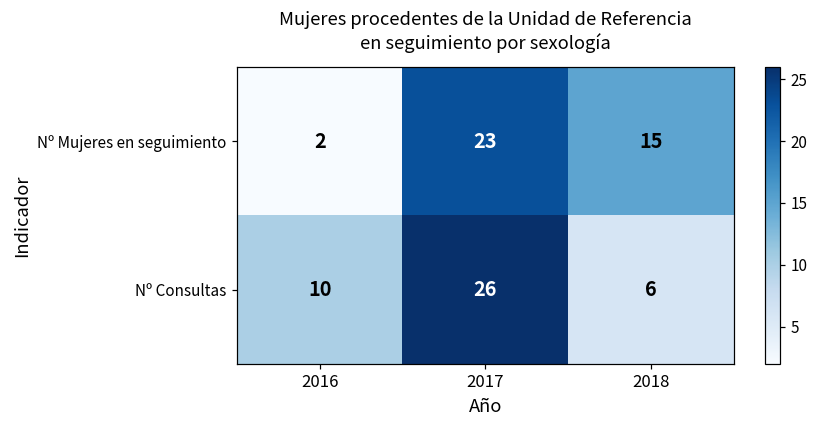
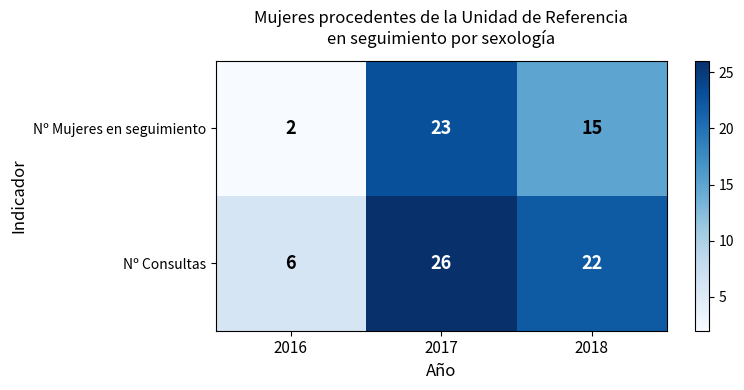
Nº Consultas, 2016: 10 -> 6
Nº Consultas, 2018: 6 -> 22
